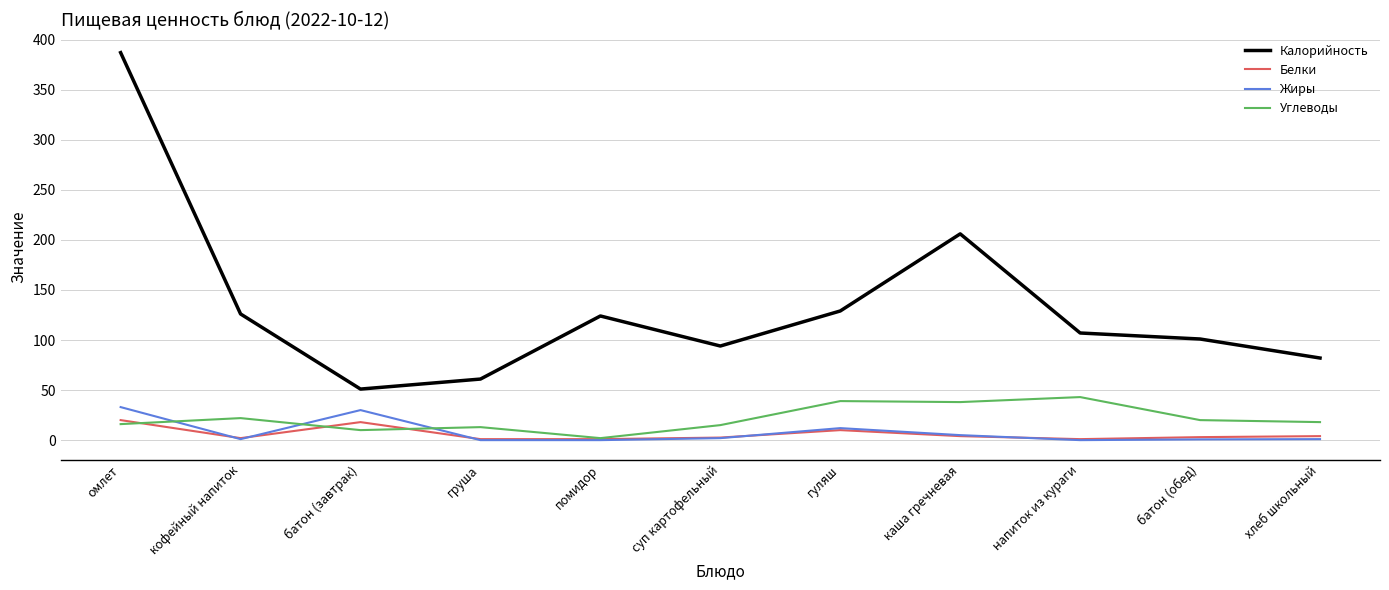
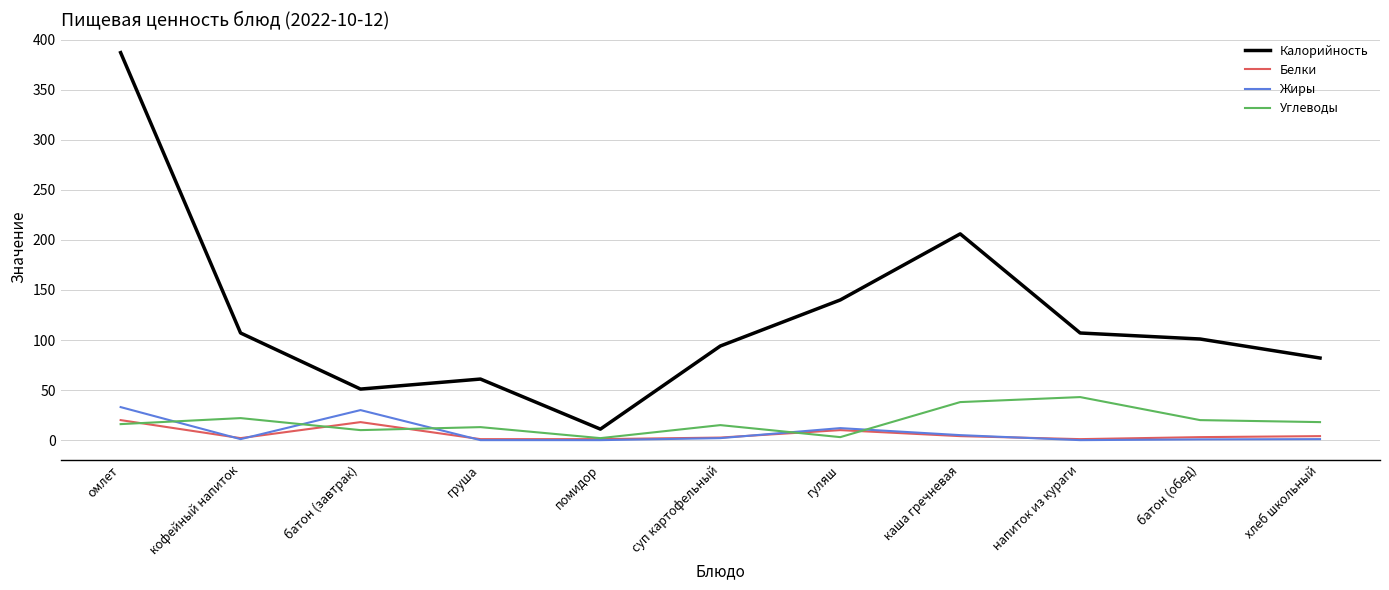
Калорийность, кофейный напиток: 126 -> 107
Калорийность, помидор: 124 -> 11
Калорийность, гуляш: 129 -> 140
Углеводы, гуляш: 39 -> 3
